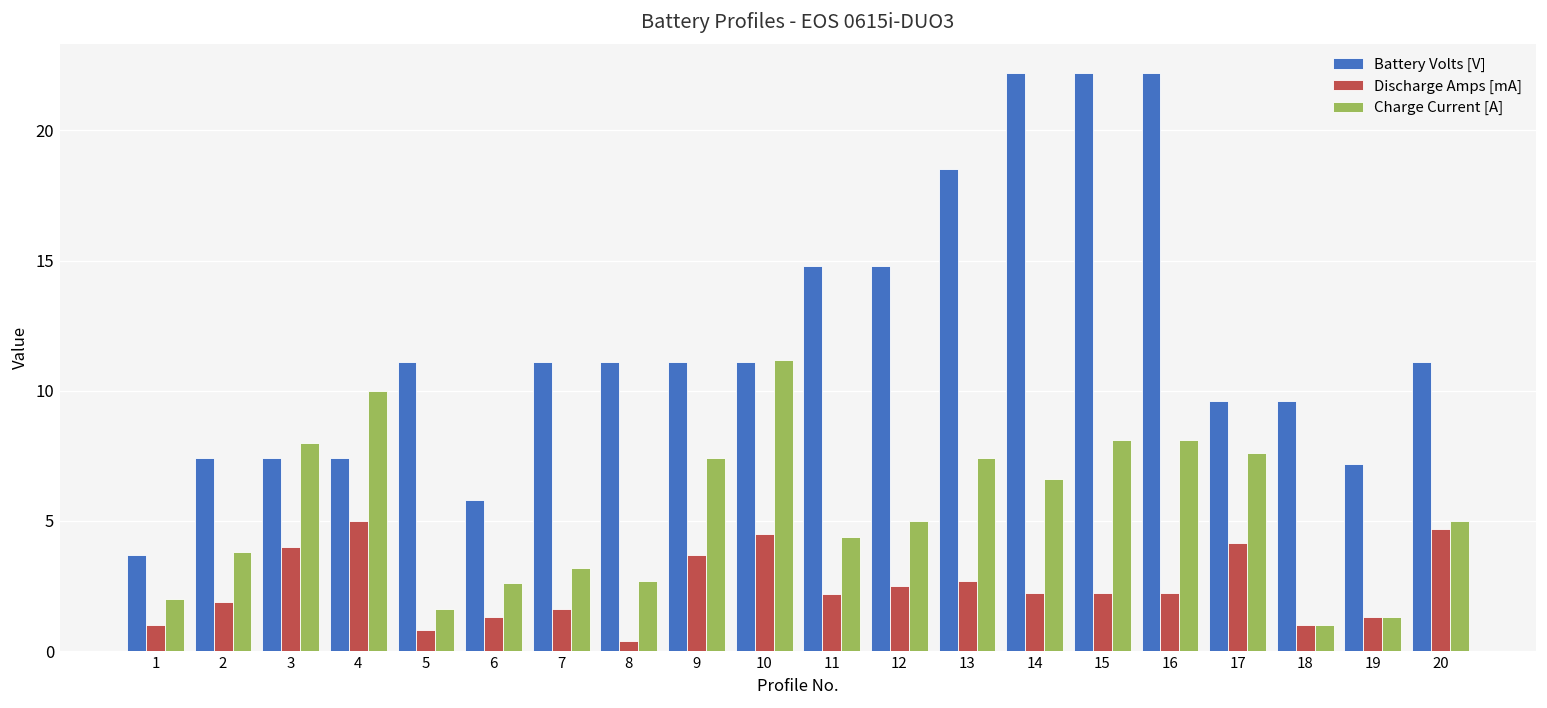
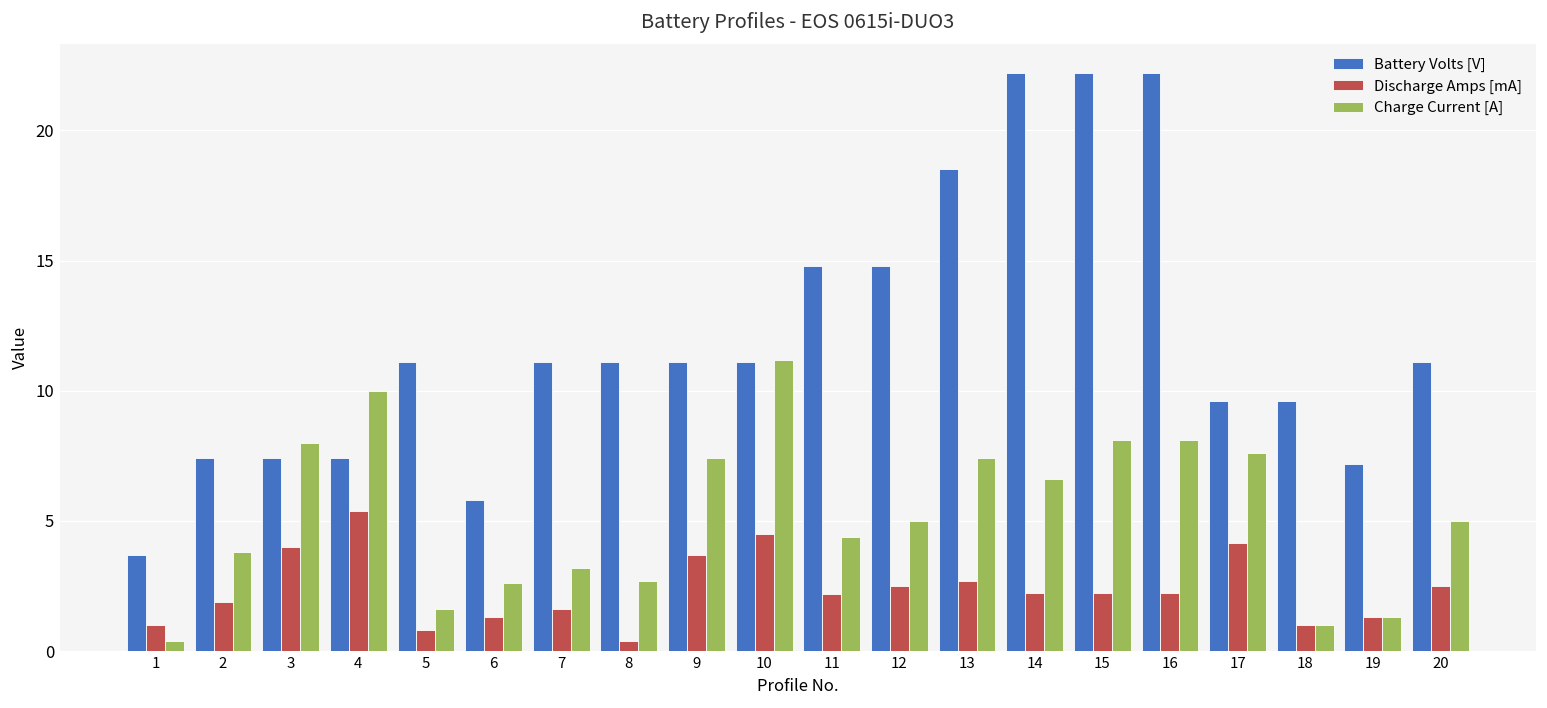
Charge Current [A], 1: 2.0 -> 0.4
Discharge Amps [mA], 4: 5.0 -> 5.4
Discharge Amps [mA], 20: 4.7 -> 2.5
